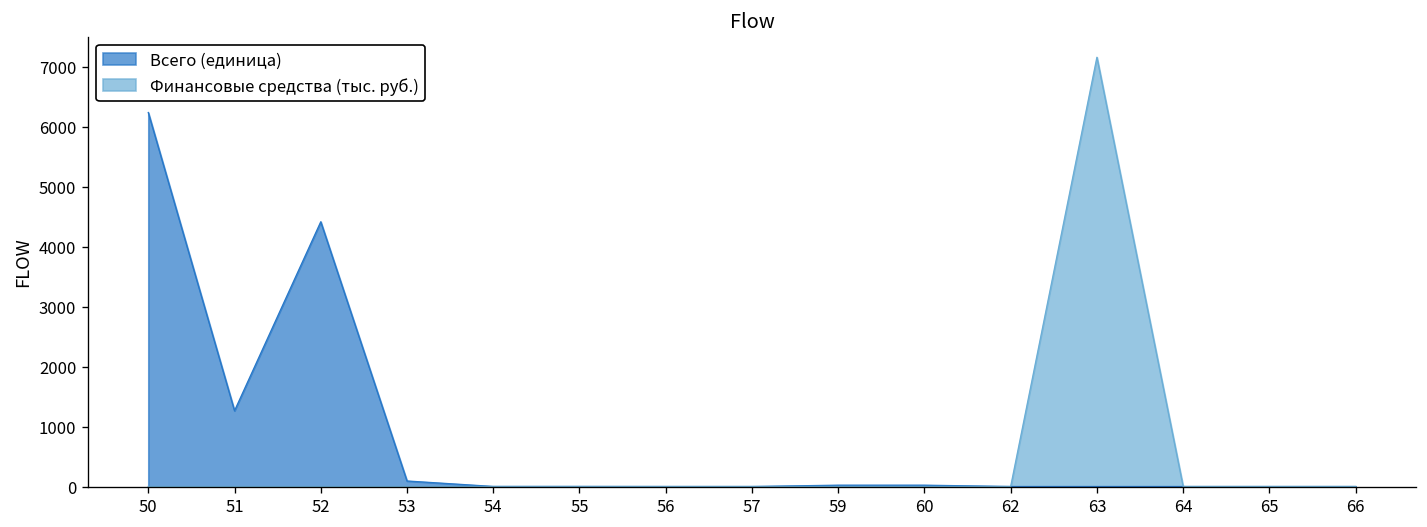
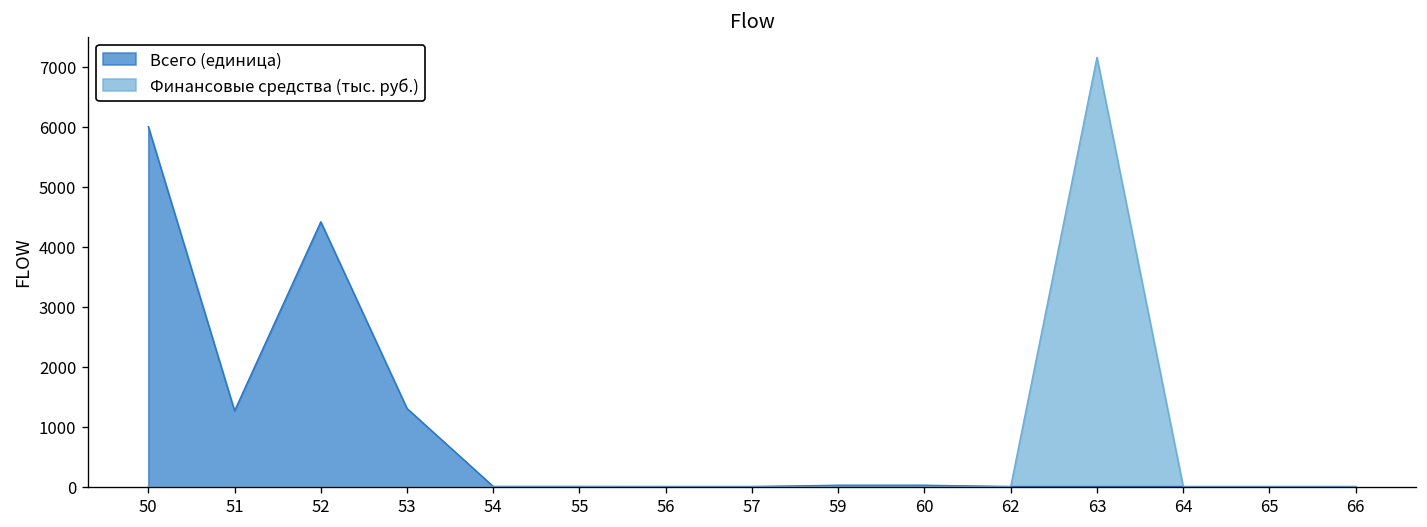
Всего (единица), 50: 6200 -> 6000
Всего (единица), 53: 100 -> 1300
